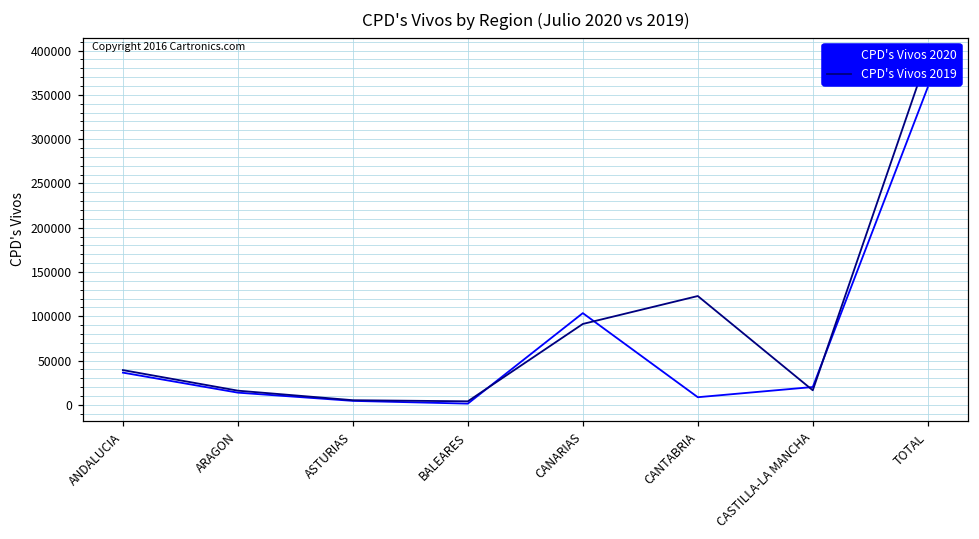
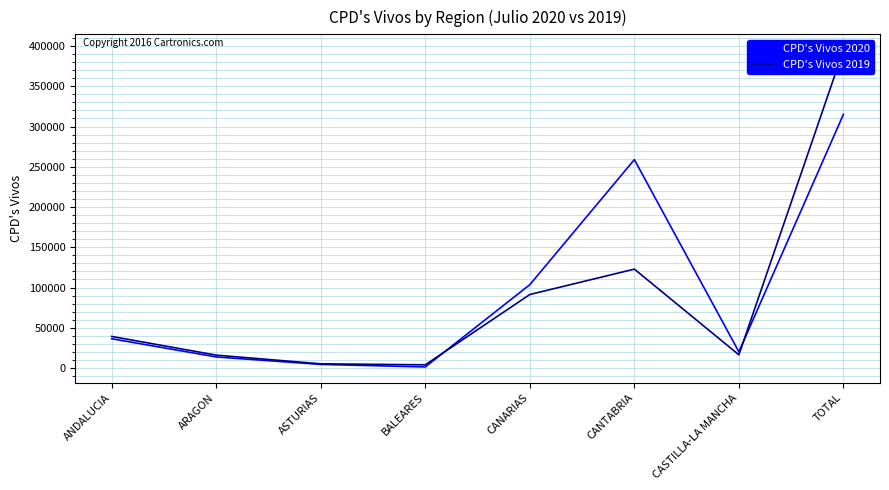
CPD's Vivos 2020, CANTABRIA: 10000 -> 260000
CPD's Vivos 2020, TOTAL: 360000 -> 320000
